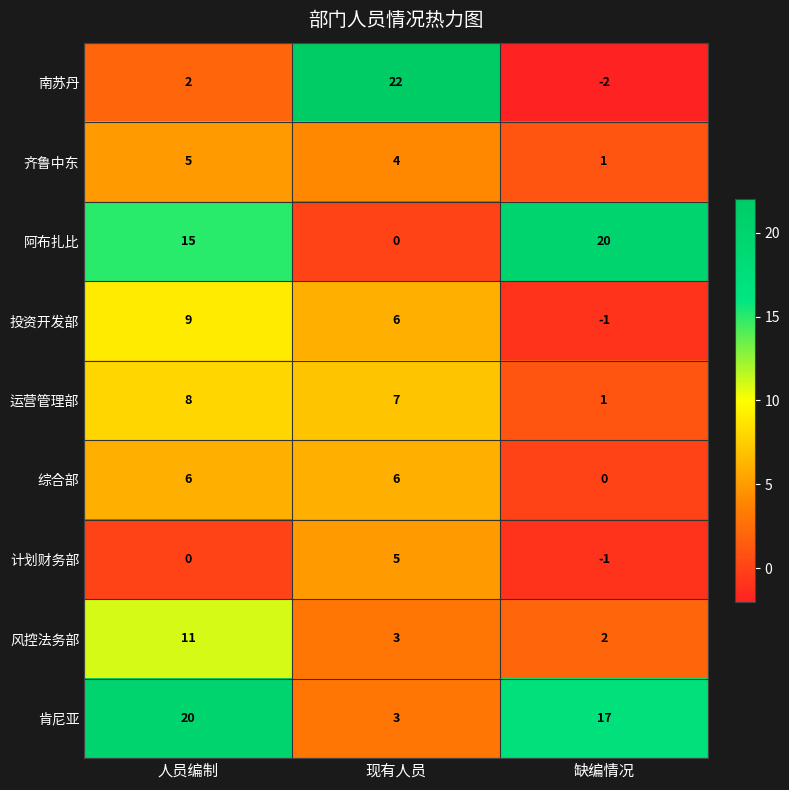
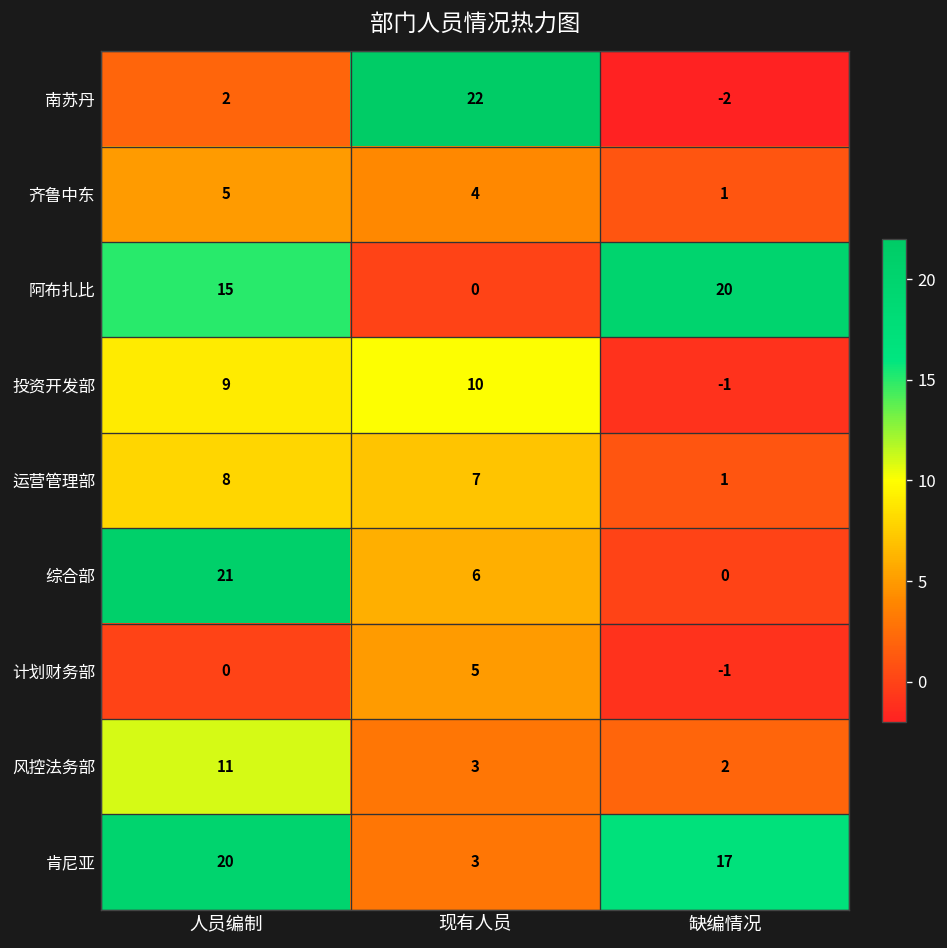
投资开发部, 现有人员: 6 -> 10
综合部, 人员编制: 6 -> 21
